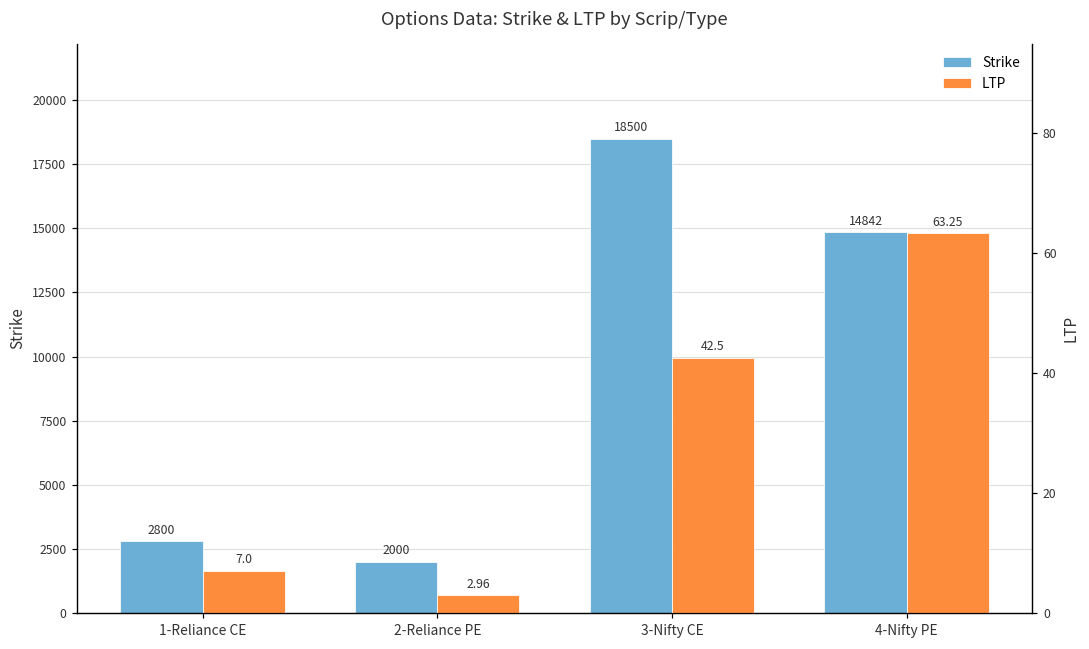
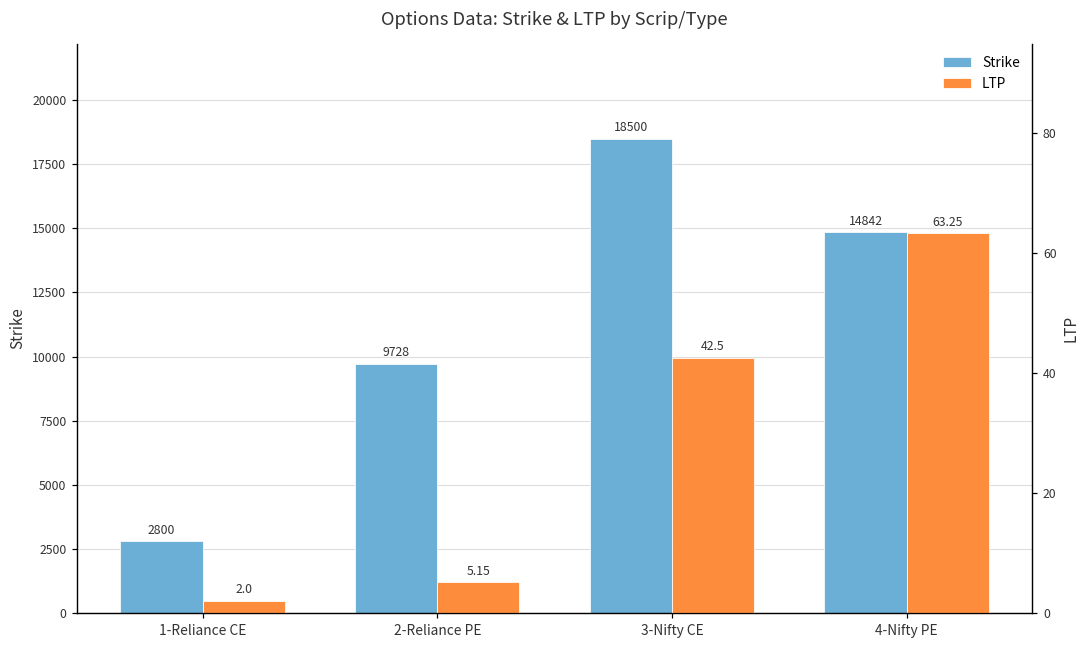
Strike, 2-Reliance PE: 2000 -> 9728
LTP, 1-Reliance CE: 7.0 -> 2.0
LTP, 2-Reliance PE: 2.96 -> 5.15
